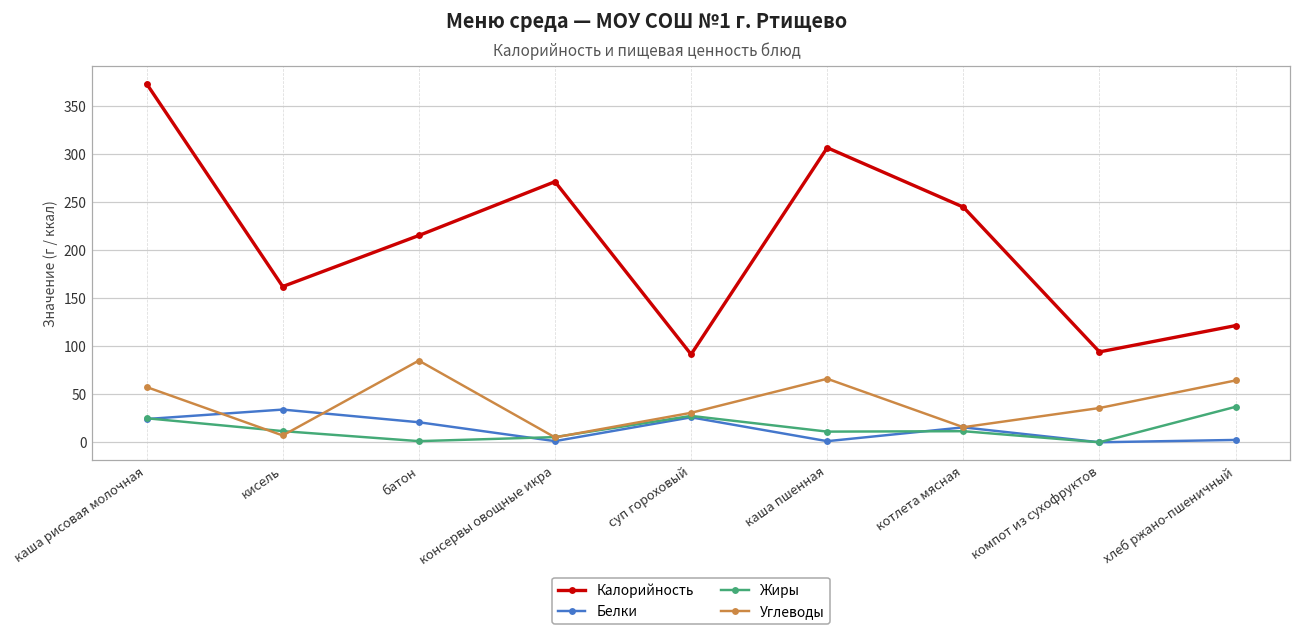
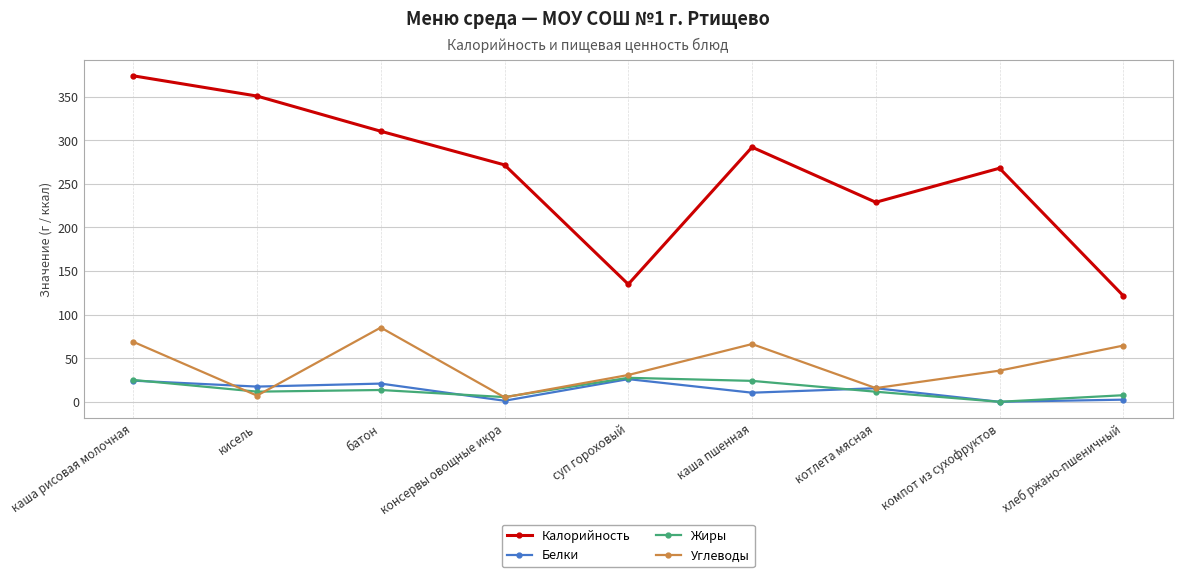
Углеводы, каша рисовая молочная: 60 -> 70
Калорийность, кисель: 160 -> 350
Белки, кисель: 30 -> 20
Калорийность, батон: 220 -> 310
Жиры, батон: 0 -> 10
Калорийность, суп гороховый: 90 -> 130
Калорийность, каша пшенная: 310 -> 290
Белки, каша пшенная: 0 -> 10
Жиры, каша пшенная: 10 -> 20
Калорийность, котлета мясная: 250 -> 230
Калорийность, компот из сухофруктов: 90 -> 270
Жиры, хлеб ржано-пшеничный: 40 -> 10
